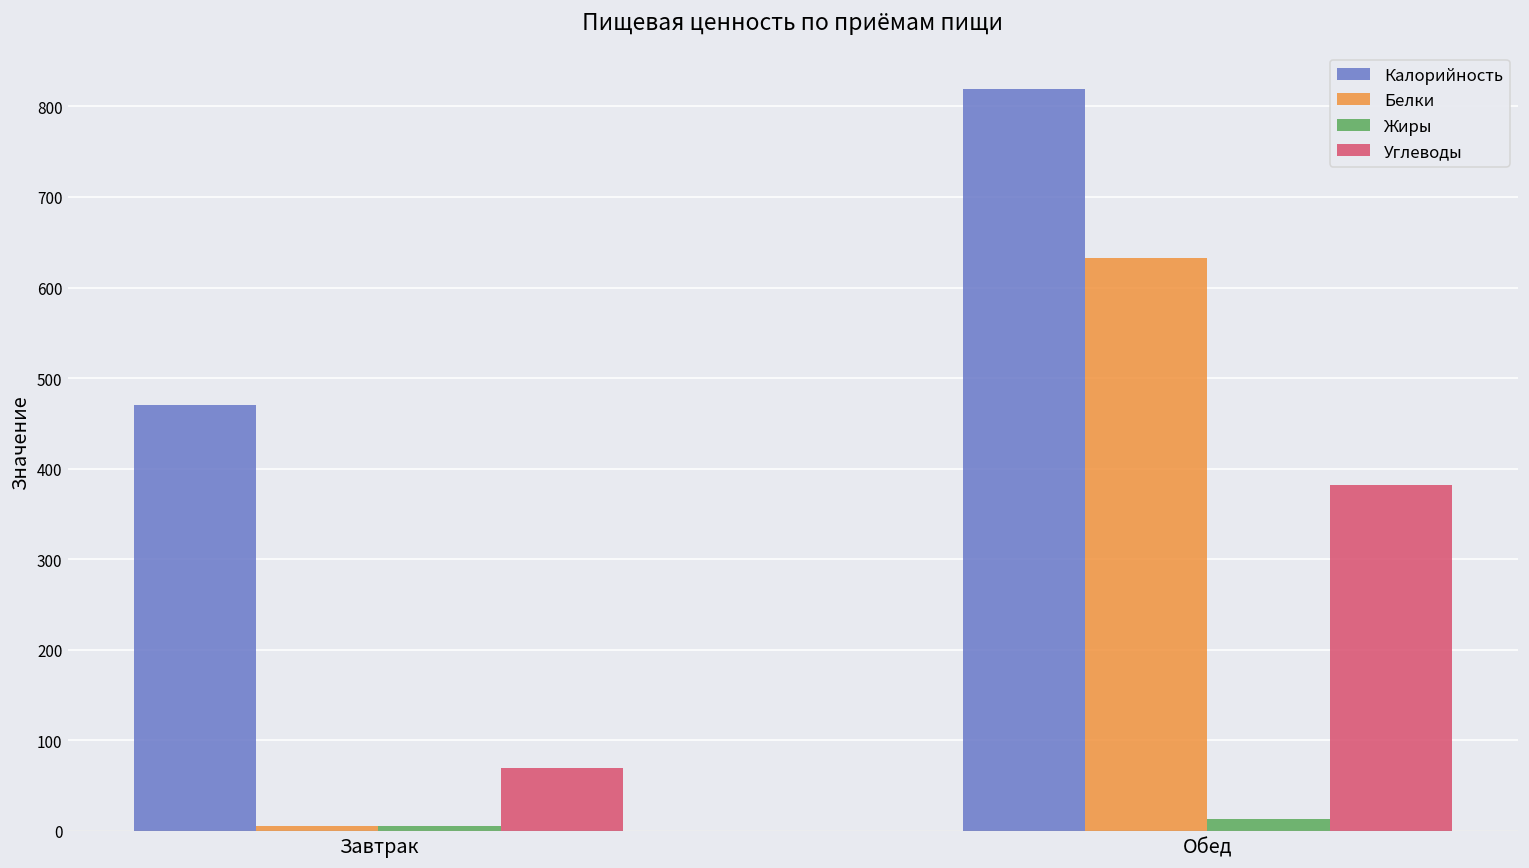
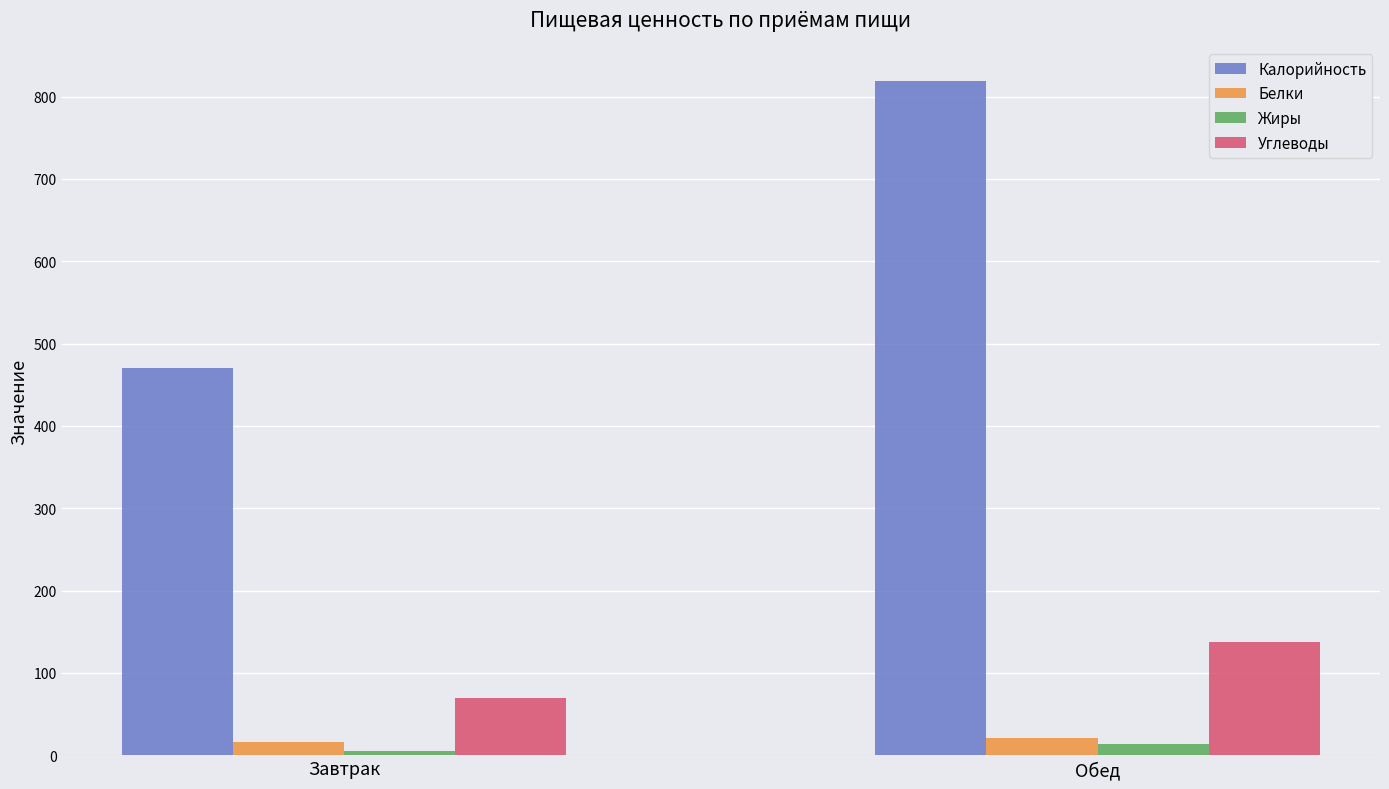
Белки, Завтрак: 10 -> 20
Белки, Обед: 630 -> 20
Углеводы, Обед: 380 -> 140
